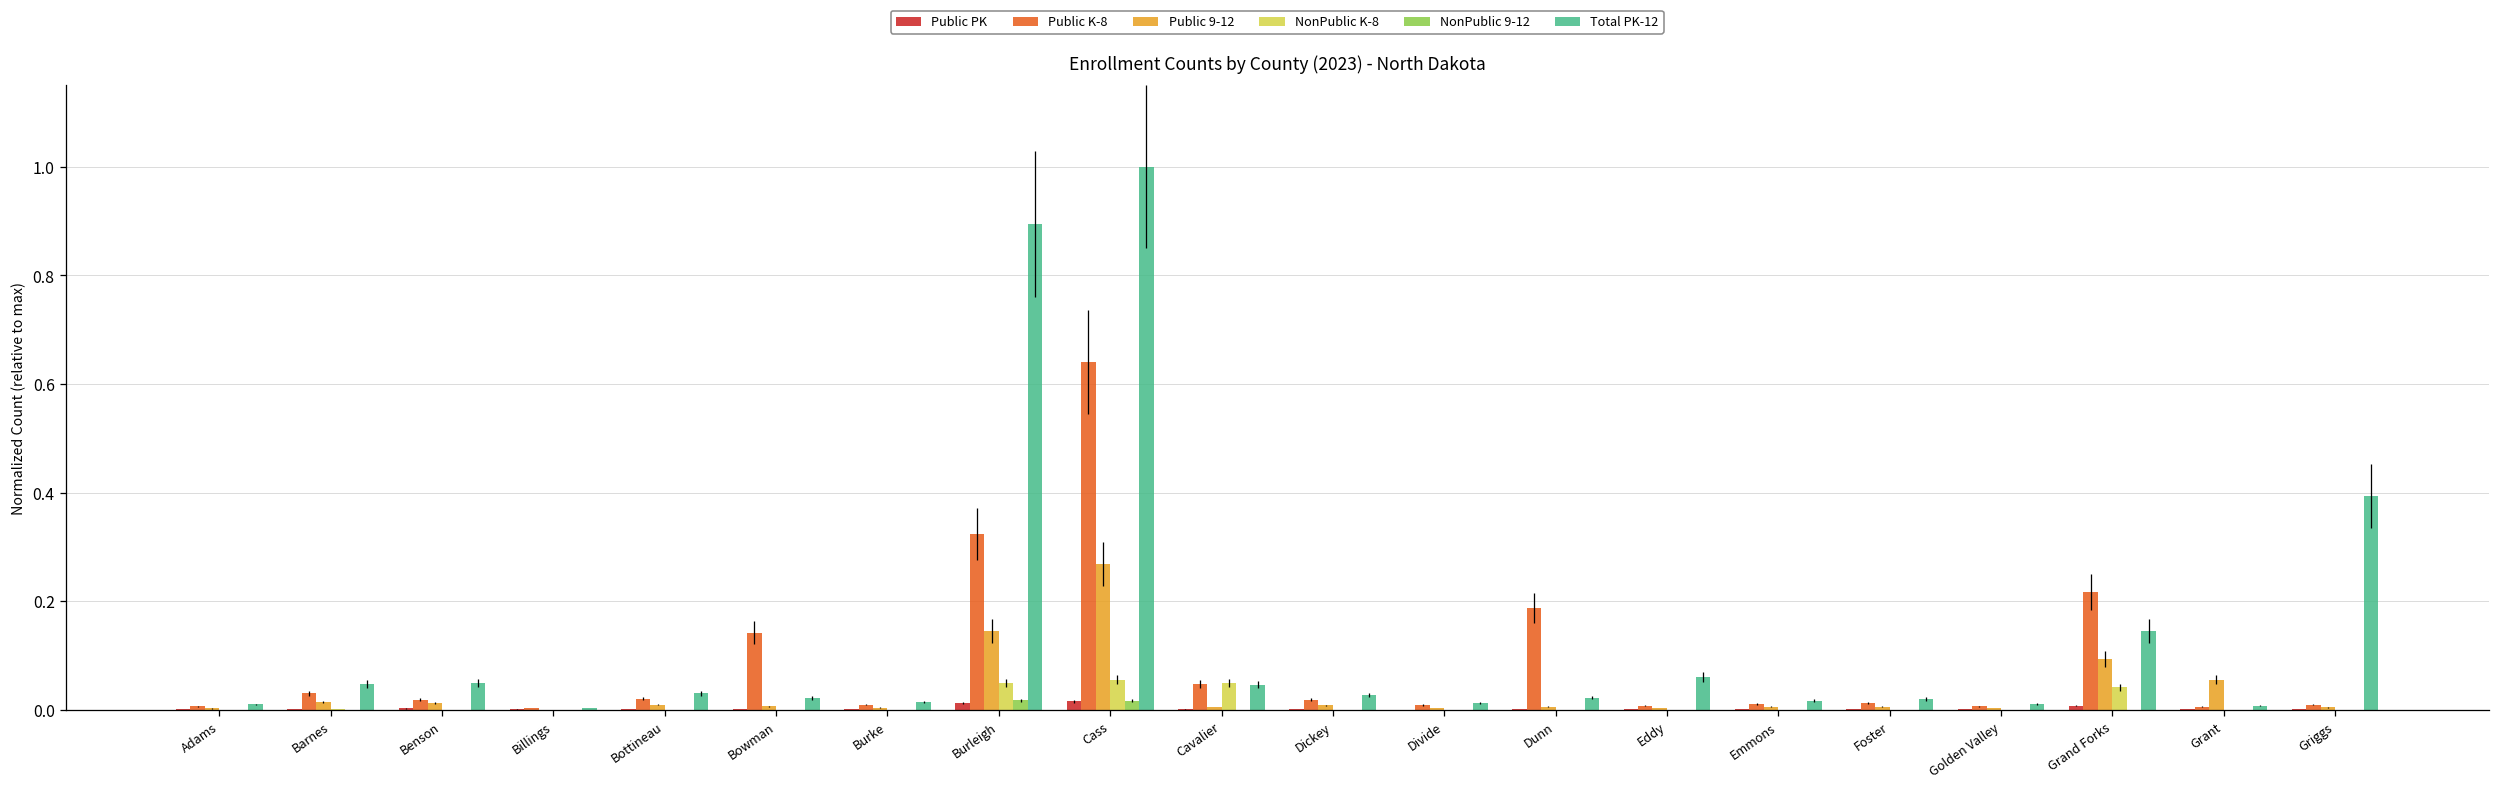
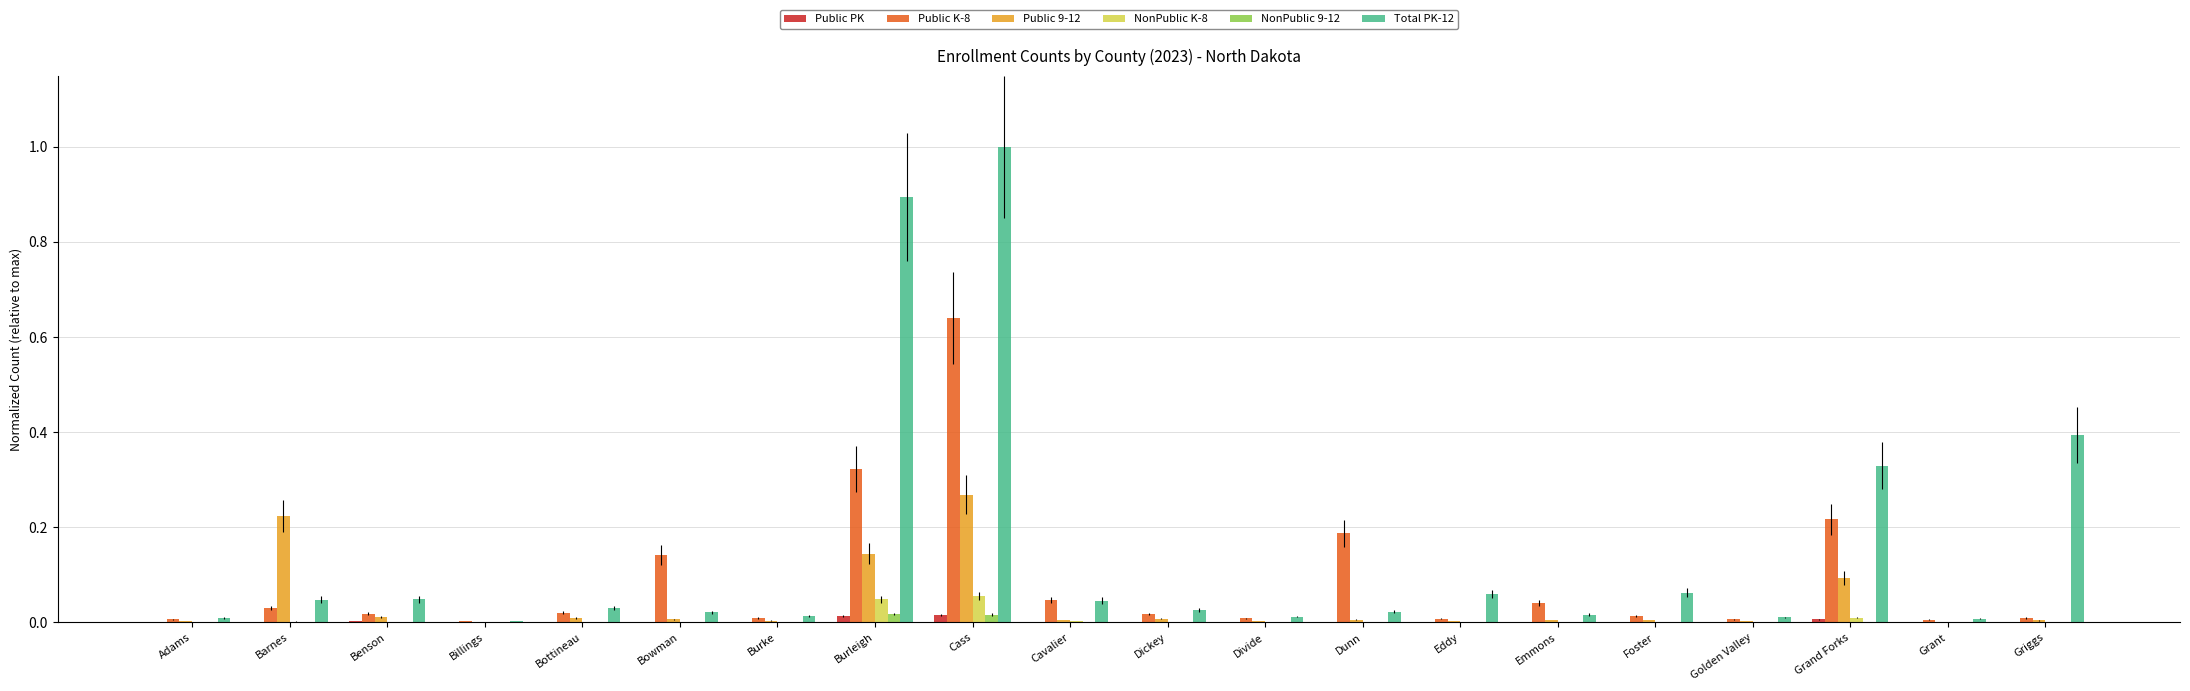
Public 9-12, Barnes: 0.01 -> 0.22
NonPublic K-8, Cavalier: 0.05 -> 0.00
Public K-8, Emmons: 0.01 -> 0.04
Total PK-12, Foster: 0.02 -> 0.06
NonPublic K-8, Grand Forks: 0.04 -> 0.01
Total PK-12, Grand Forks: 0.14 -> 0.33
Public 9-12, Grant: 0.06 -> 0.00
